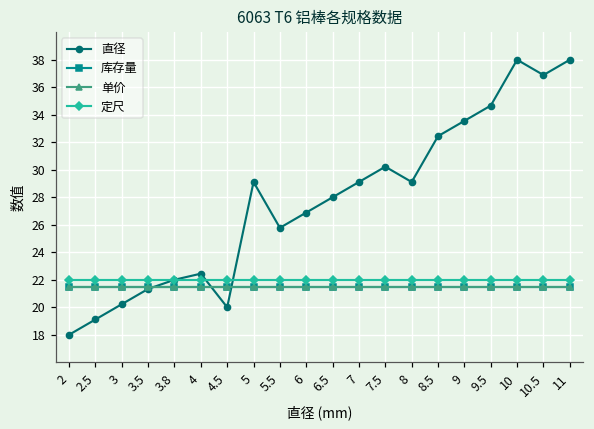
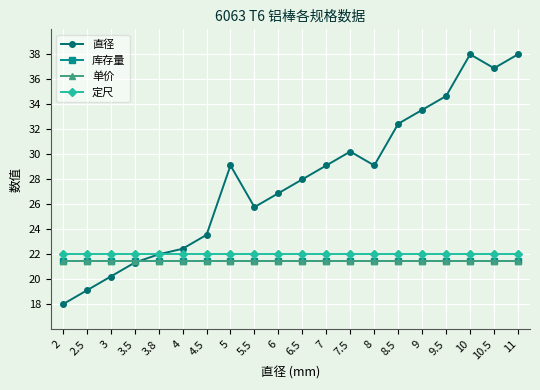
直径, 4.5: 20.0 -> 23.6
